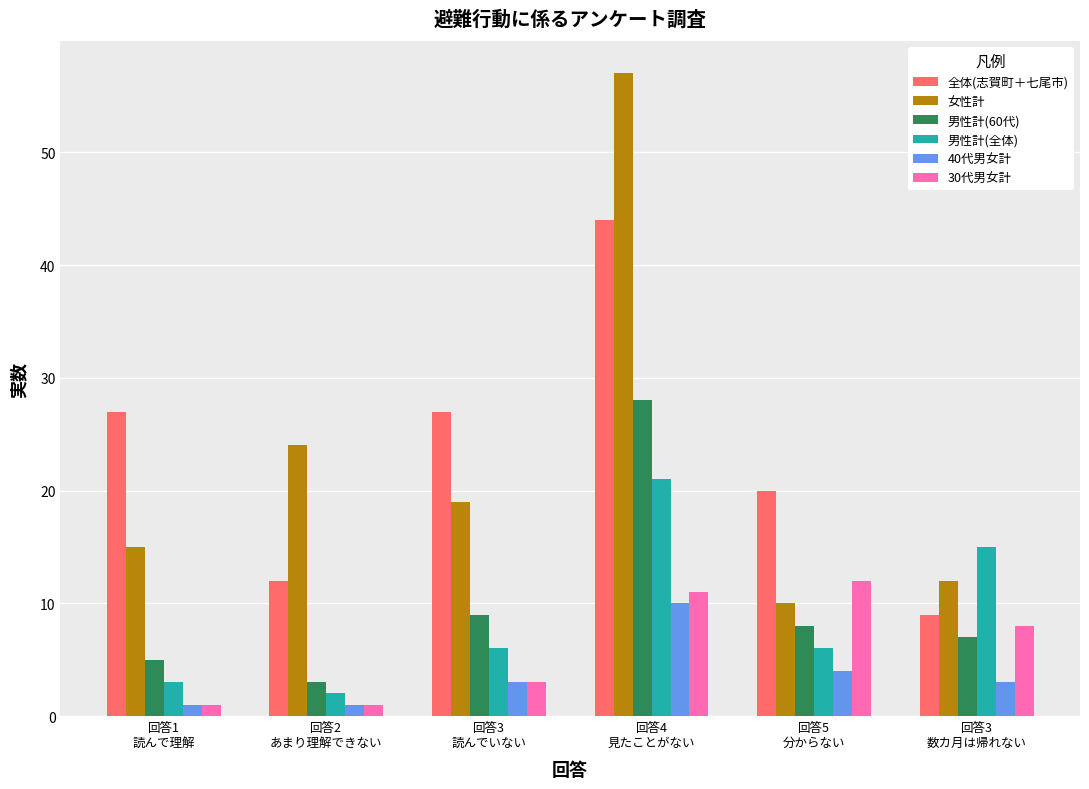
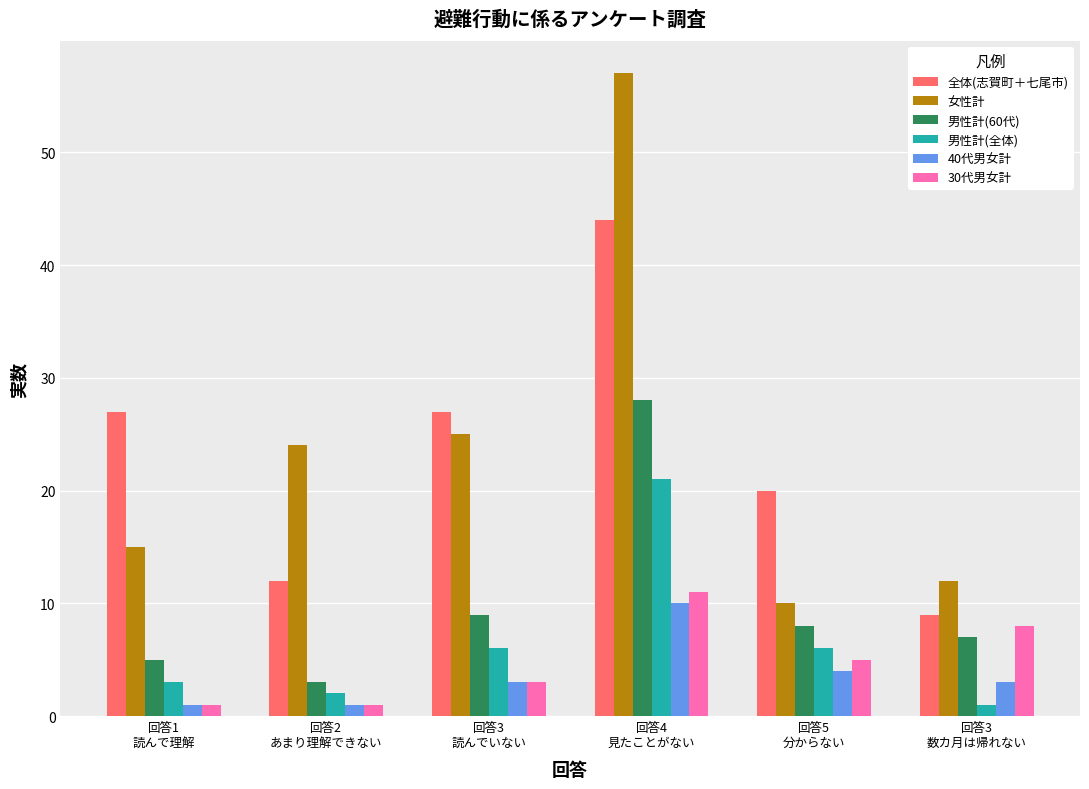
女性計, 回答3 読んでいない: 19 -> 25
30代男女計, 回答5 分からない: 12 -> 5
男性計(全体), 回答3 数カ月は帰れない: 15 -> 1
